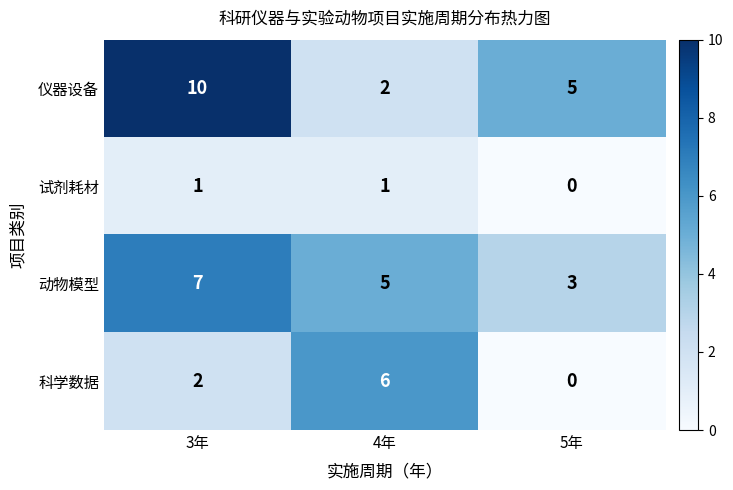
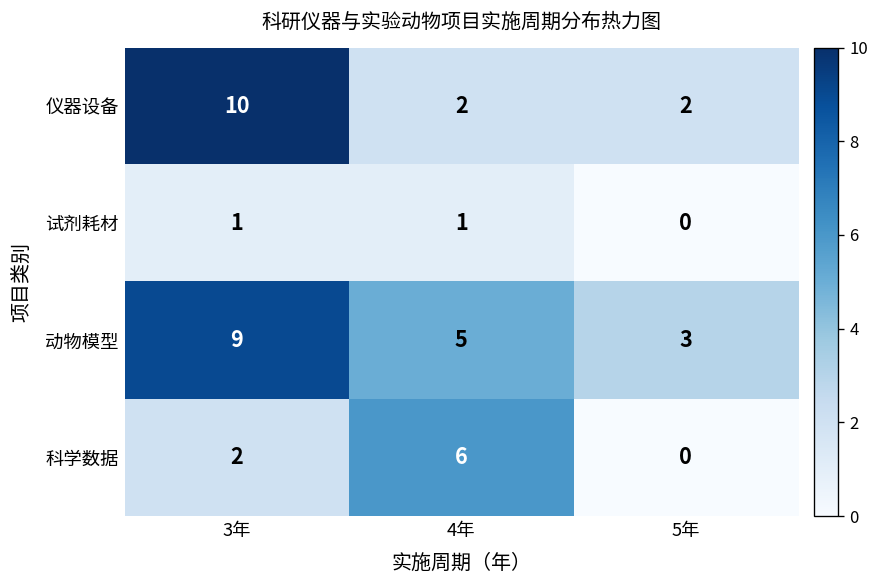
仪器设备, 5年: 5 -> 2
动物模型, 3年: 7 -> 9
